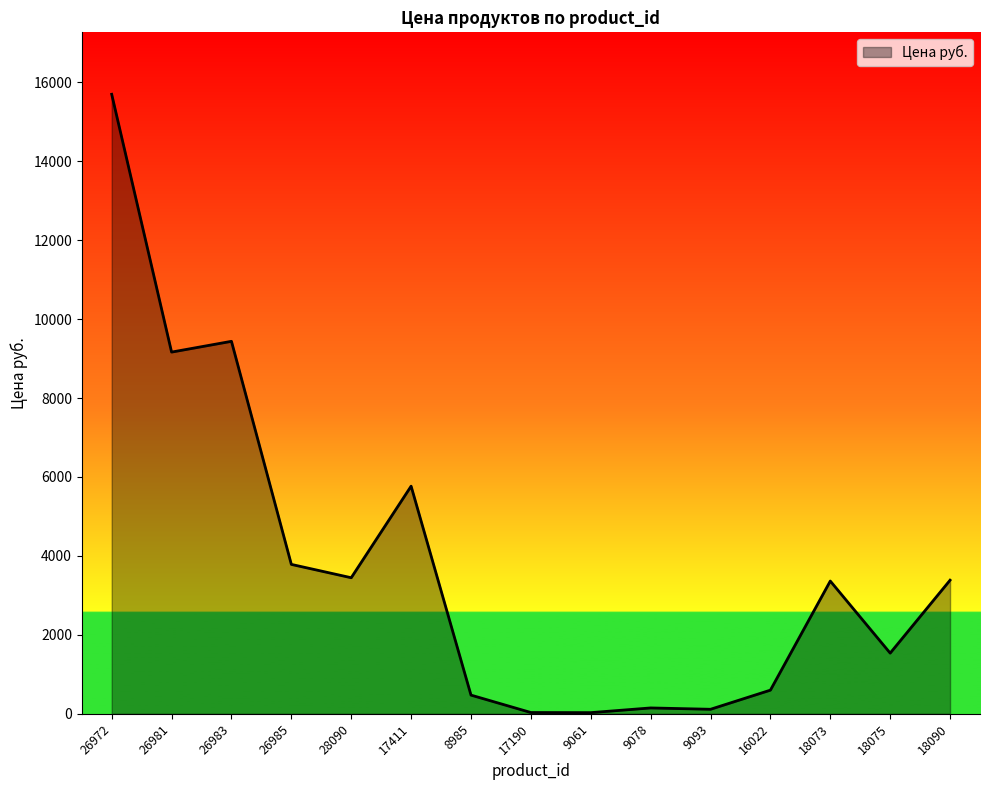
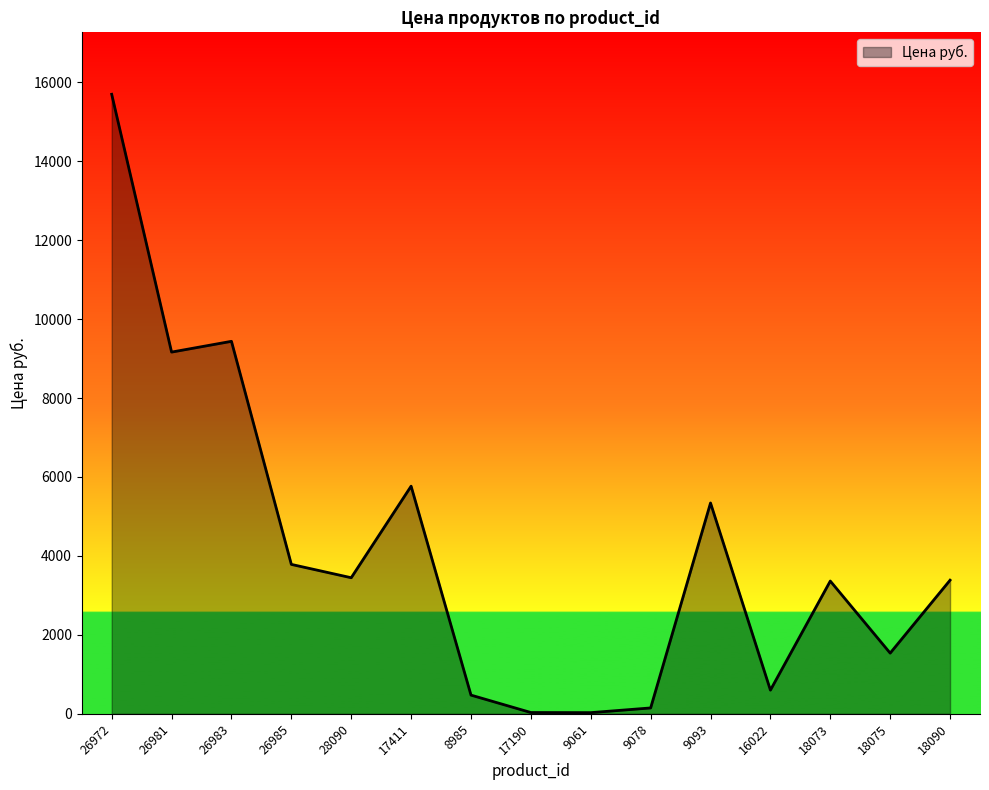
9093: 100 -> 5300
